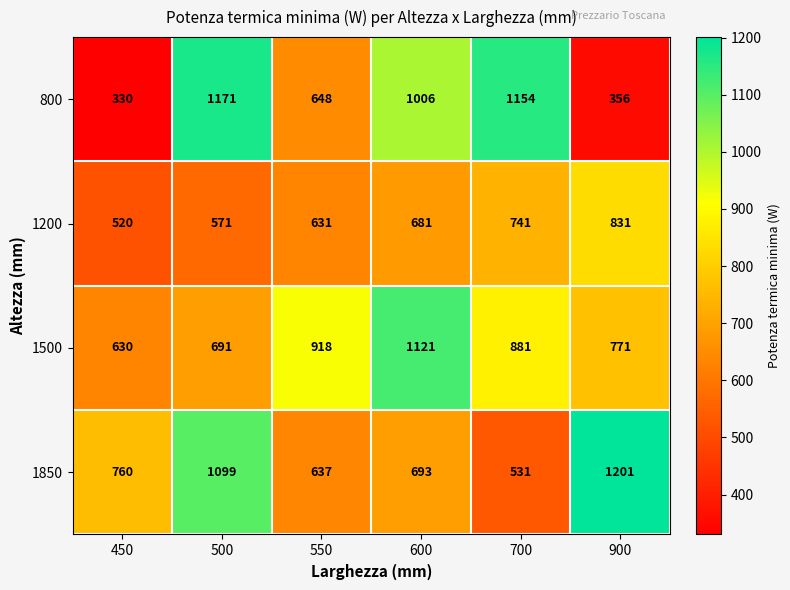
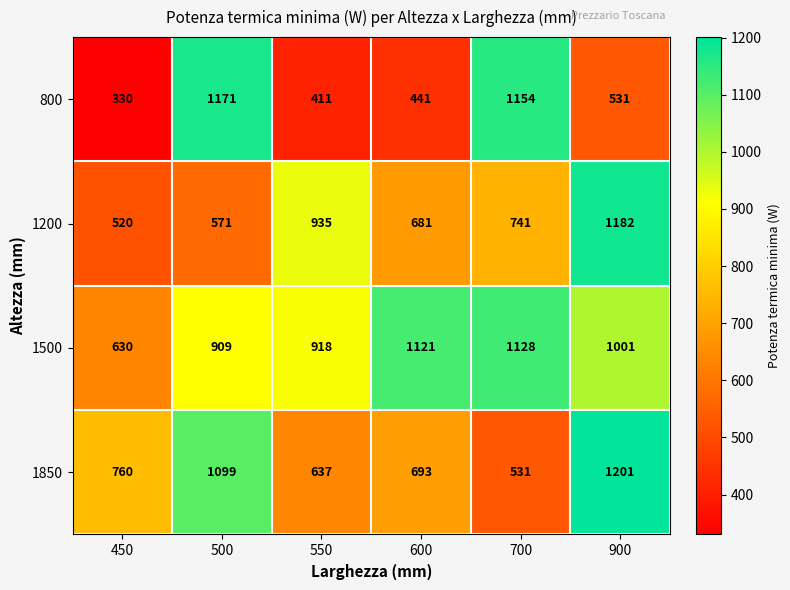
800, 550: 648 -> 411
800, 600: 1006 -> 441
800, 900: 356 -> 531
1200, 550: 631 -> 935
1200, 900: 831 -> 1182
1500, 500: 691 -> 909
1500, 700: 881 -> 1128
1500, 900: 771 -> 1001
